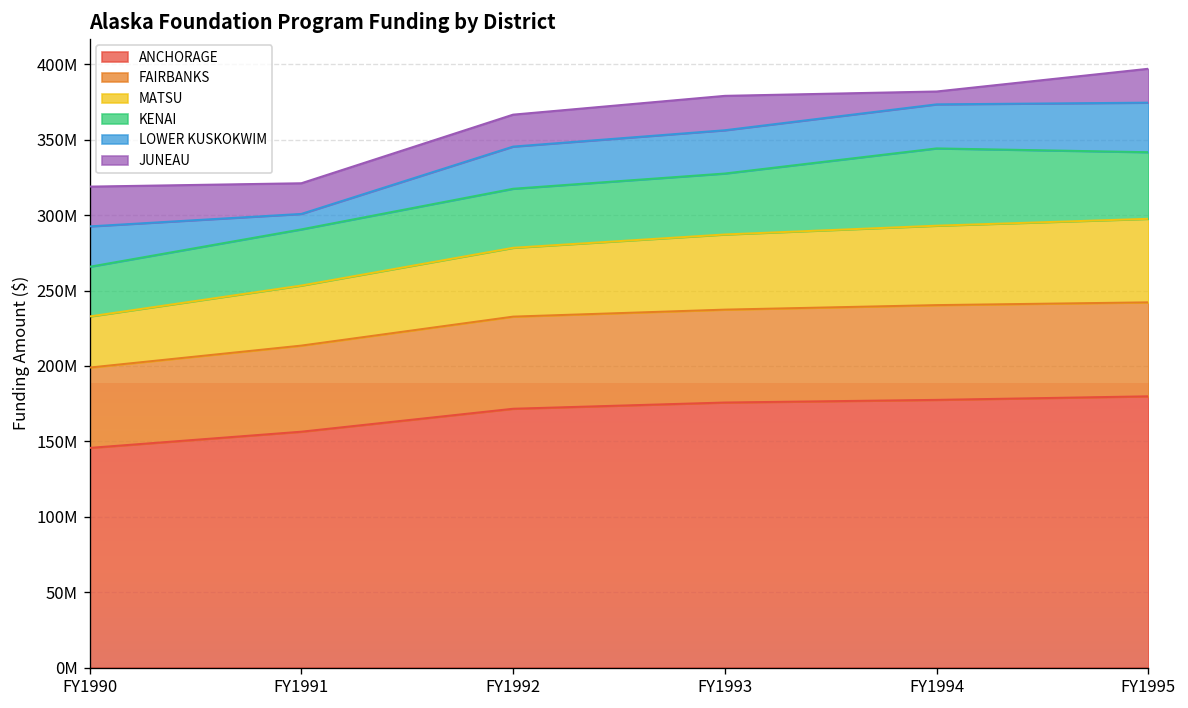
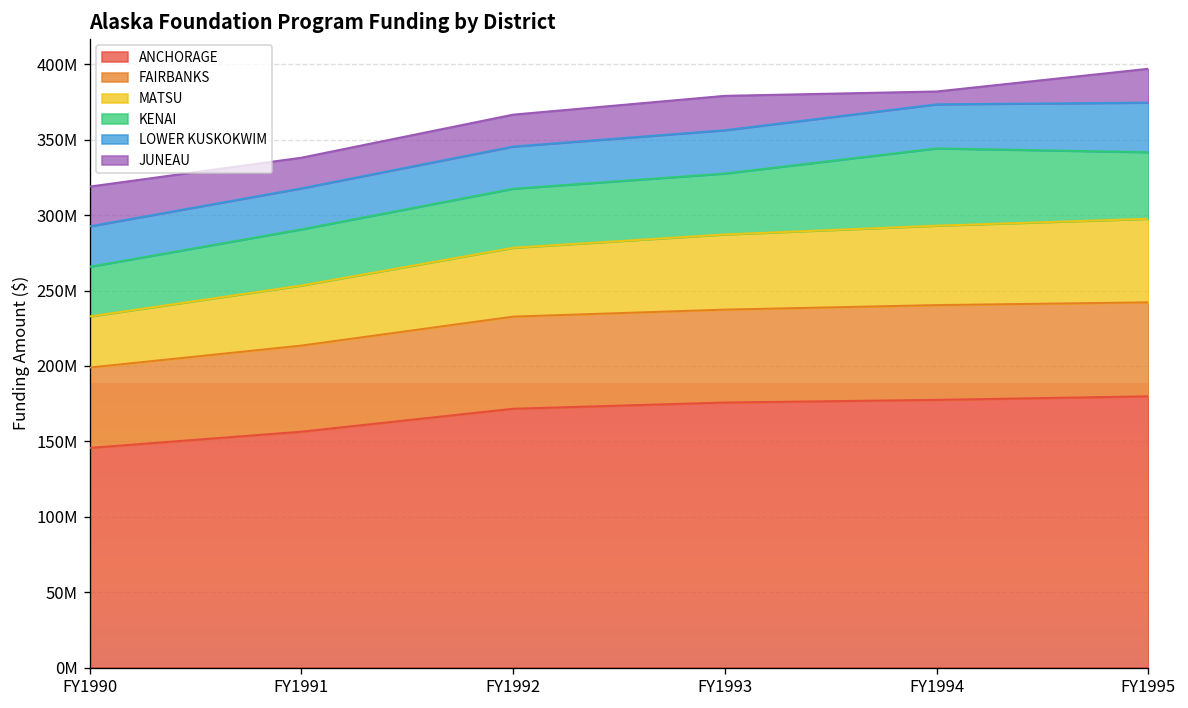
LOWER KUSKOKWIM, FY1991: 10000000 -> 27000000
